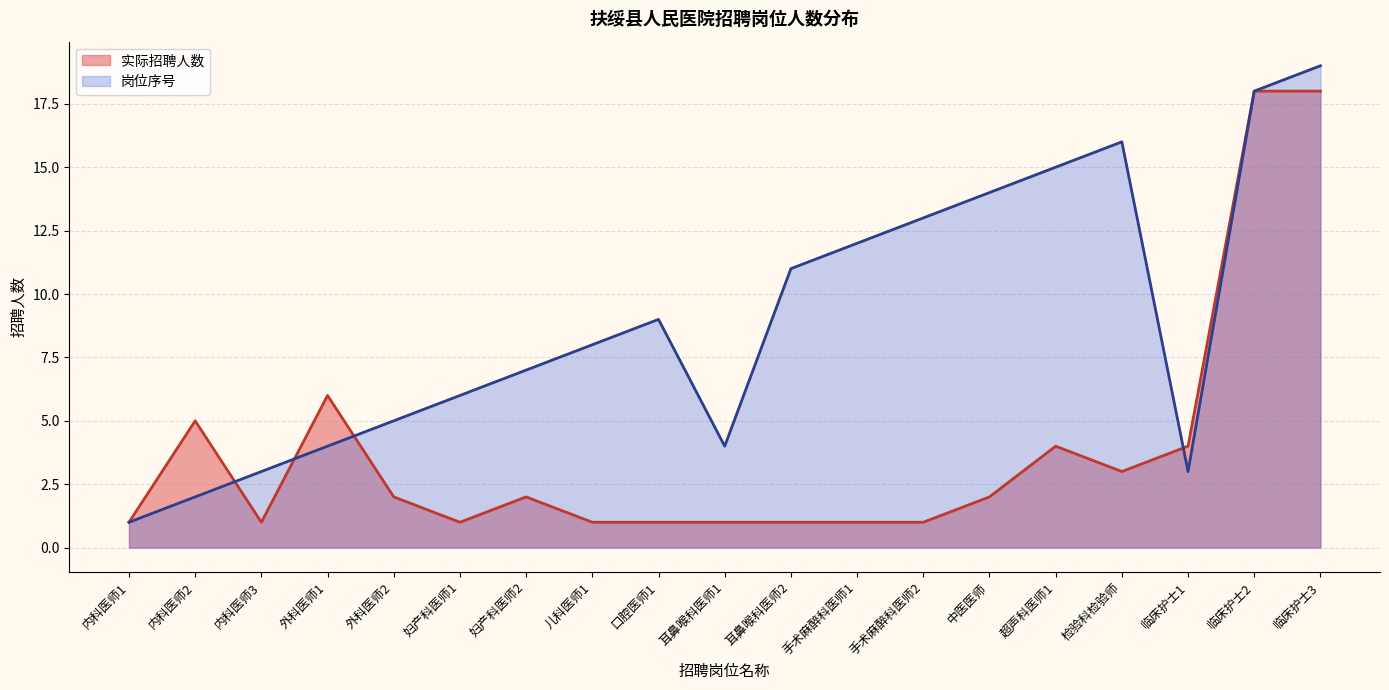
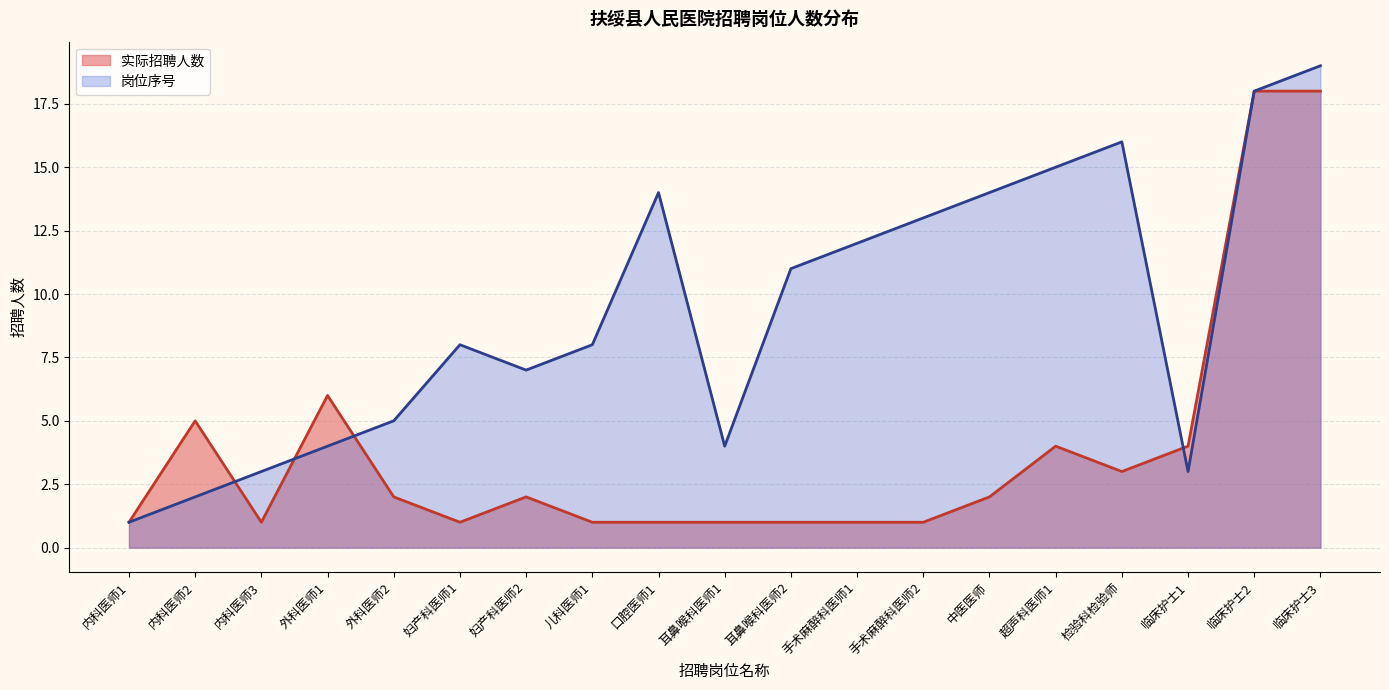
岗位序号, 妇产科医师1: 6 -> 8
岗位序号, 口腔医师1: 9 -> 14
